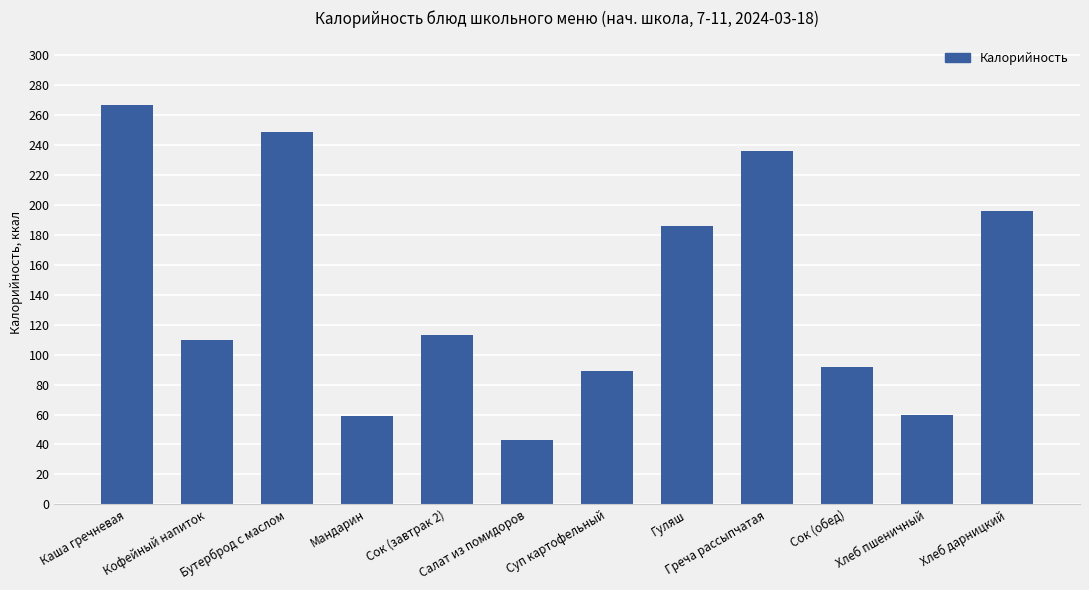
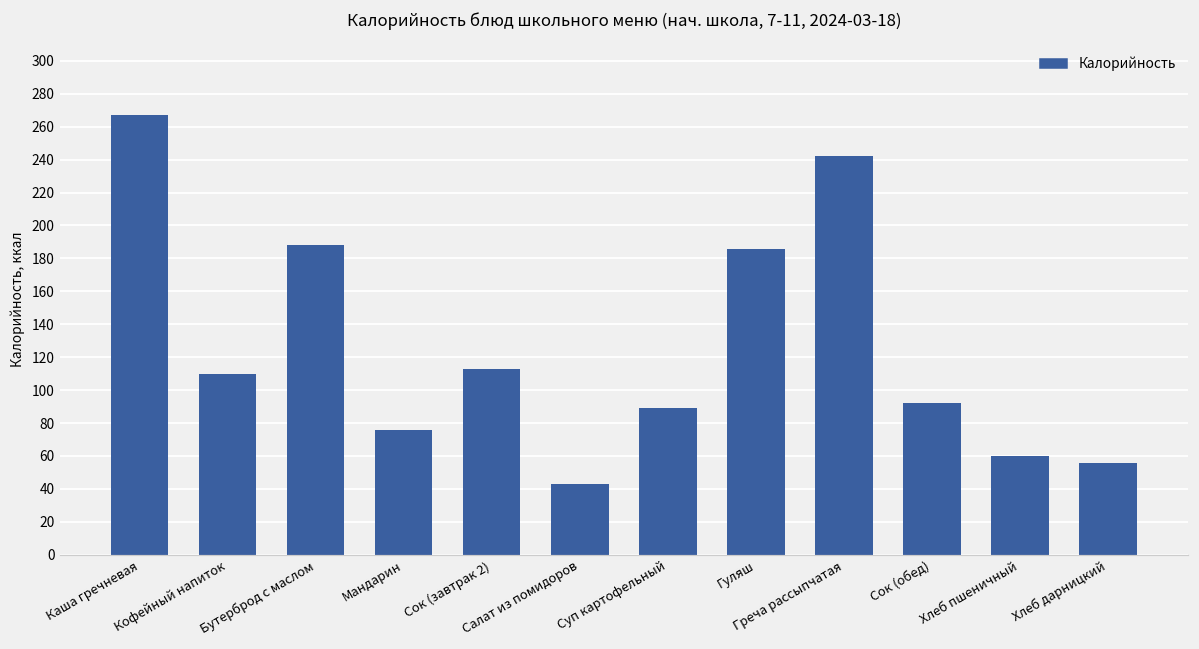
Бутерброд с маслом: 249 -> 188
Мандарин: 59 -> 76
Греча рассыпчатая: 236 -> 242
Хлеб дарницкий: 196 -> 56
